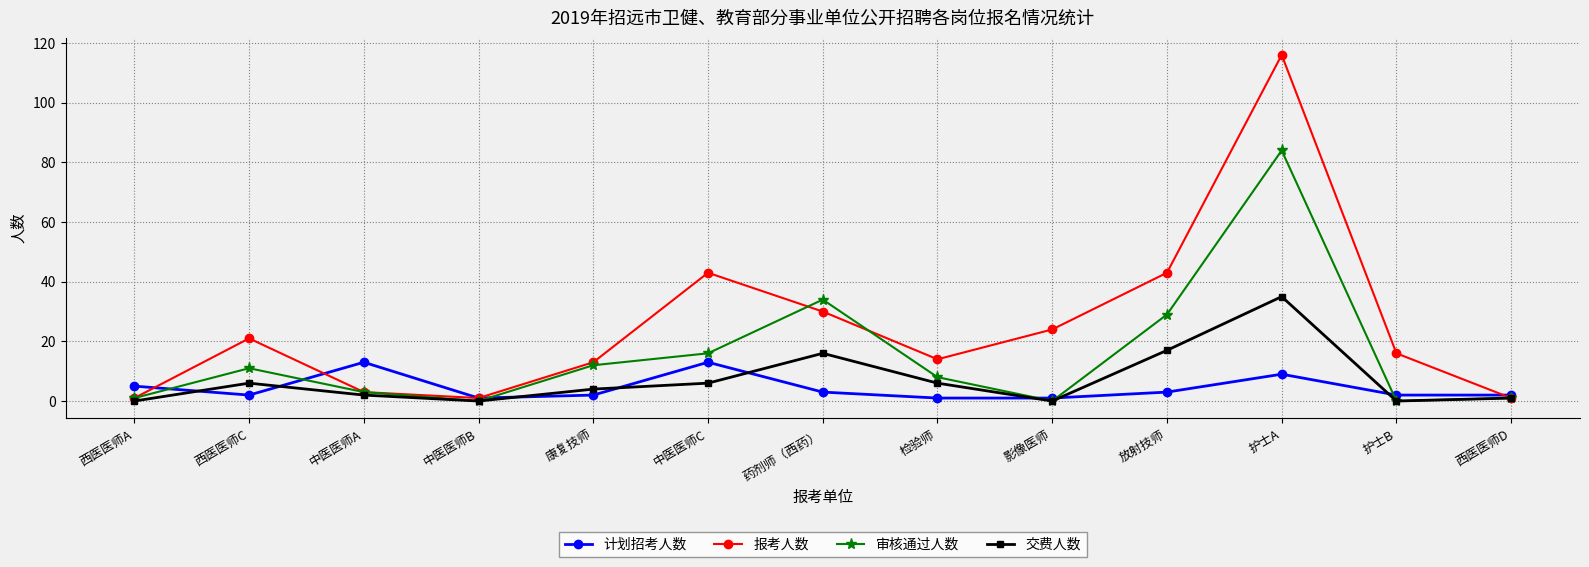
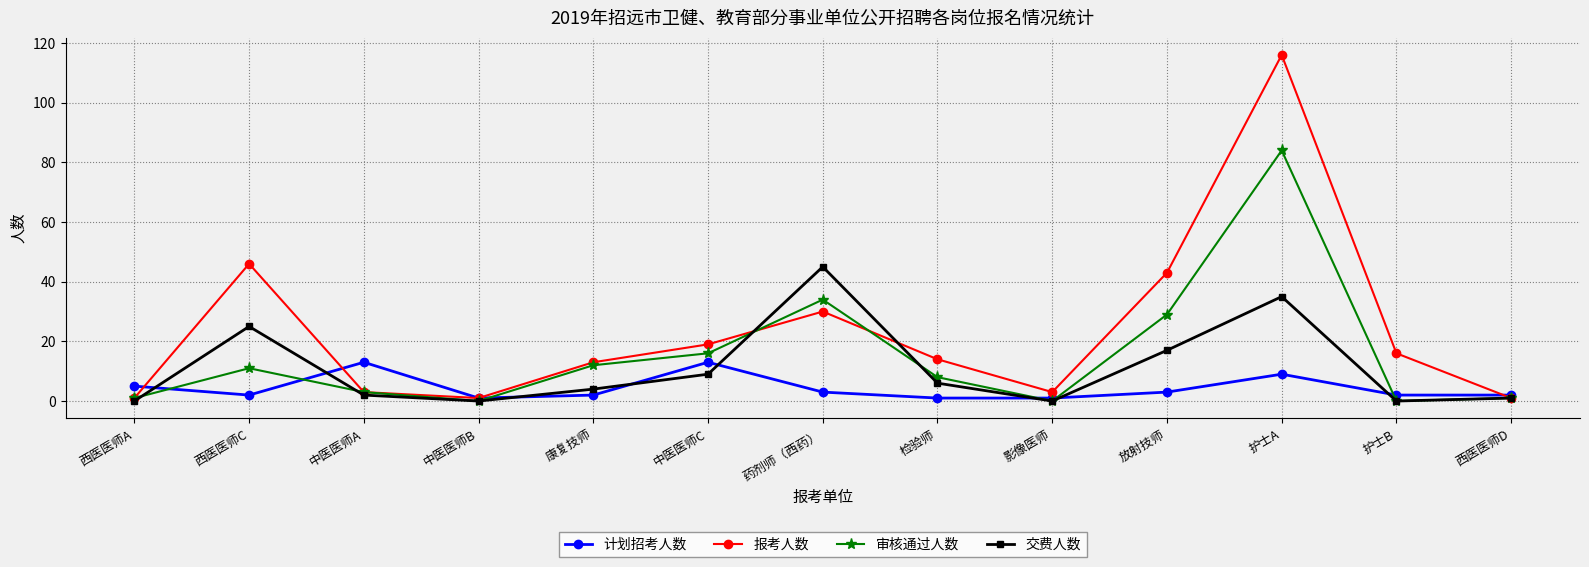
报考人数, 西医医师C: 21 -> 46
交费人数, 西医医师C: 6 -> 25
报考人数, 中医医师C: 43 -> 19
交费人数, 中医医师C: 6 -> 9
交费人数, 药剂师（西药）: 16 -> 45
报考人数, 影像医师: 24 -> 3
